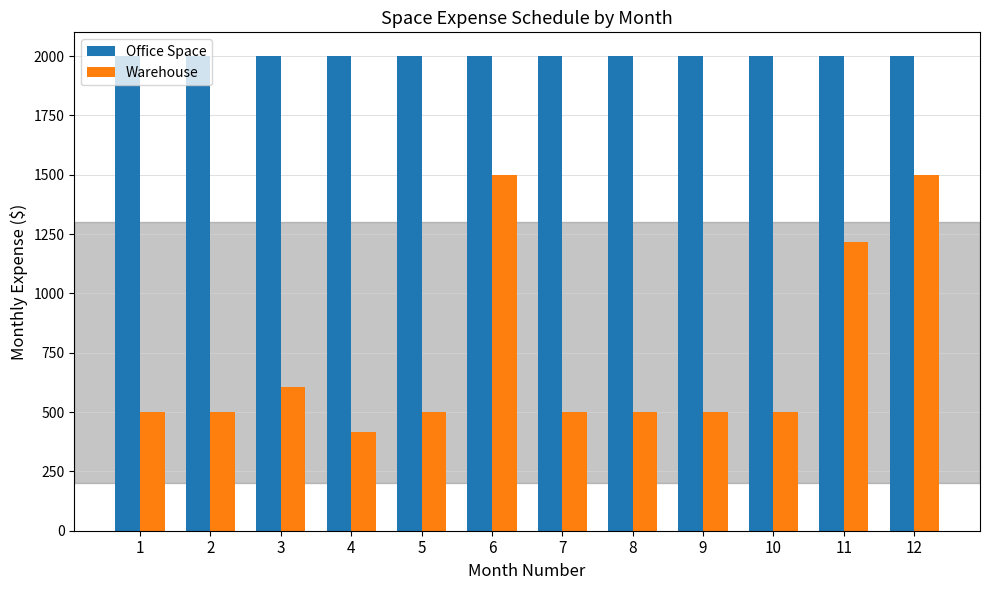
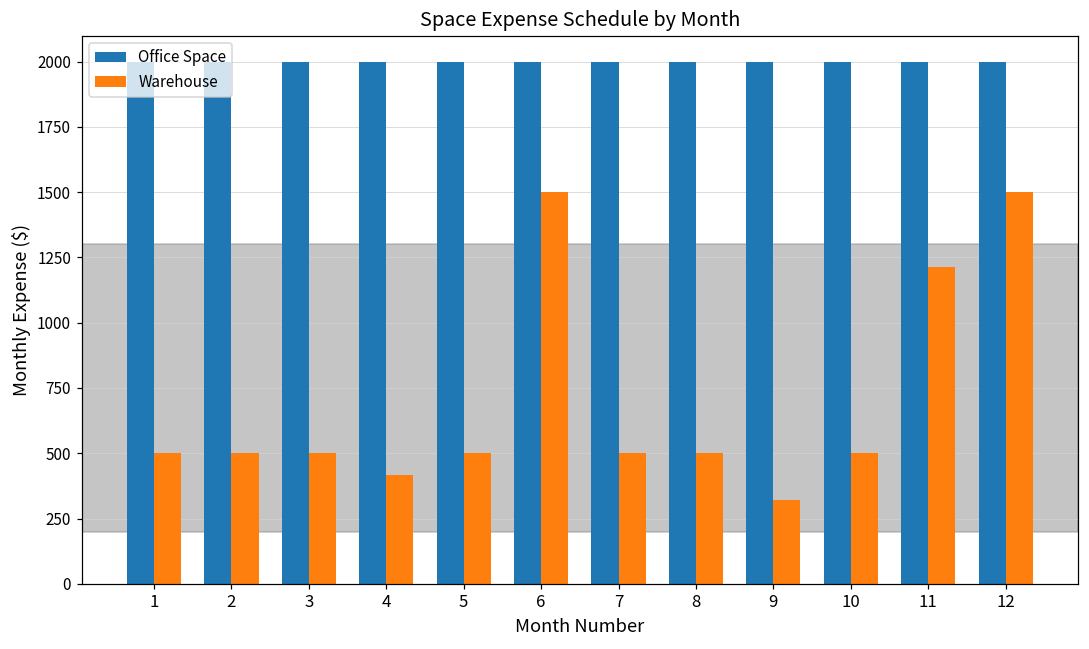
Warehouse, 3: 600 -> 500
Warehouse, 9: 500 -> 320
